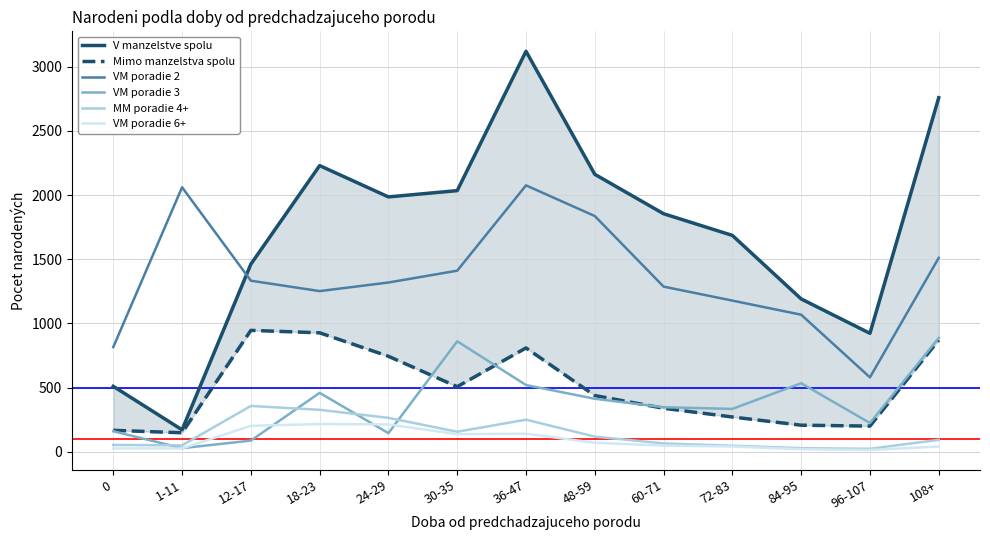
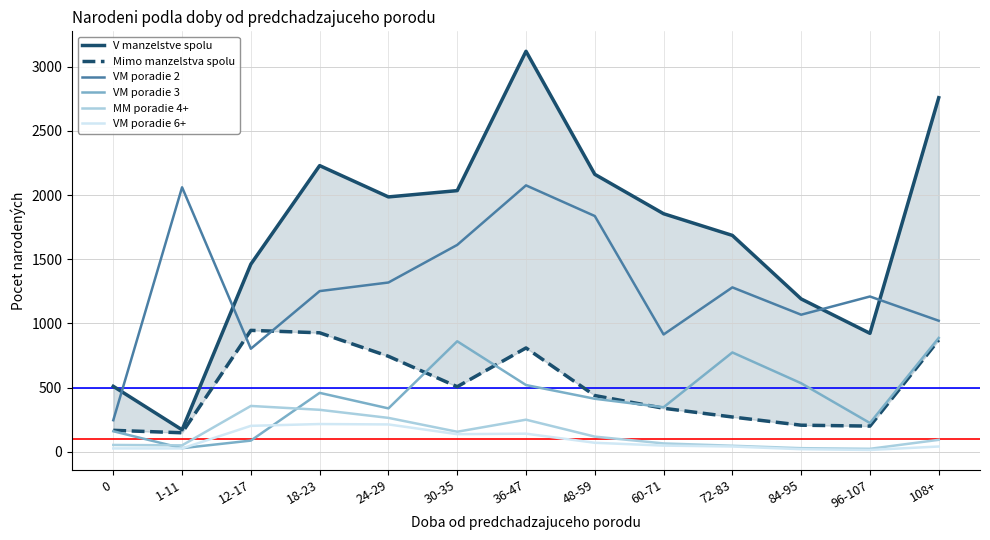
VM poradie 2, 0: 820 -> 250
VM poradie 2, 12-17: 1330 -> 800
VM poradie 3, 24-29: 150 -> 340
VM poradie 2, 30-35: 1410 -> 1610
VM poradie 2, 60-71: 1290 -> 910
VM poradie 2, 72-83: 1180 -> 1280
VM poradie 3, 72-83: 330 -> 770
VM poradie 2, 96-107: 580 -> 1210
VM poradie 2, 108+: 1510 -> 1020
